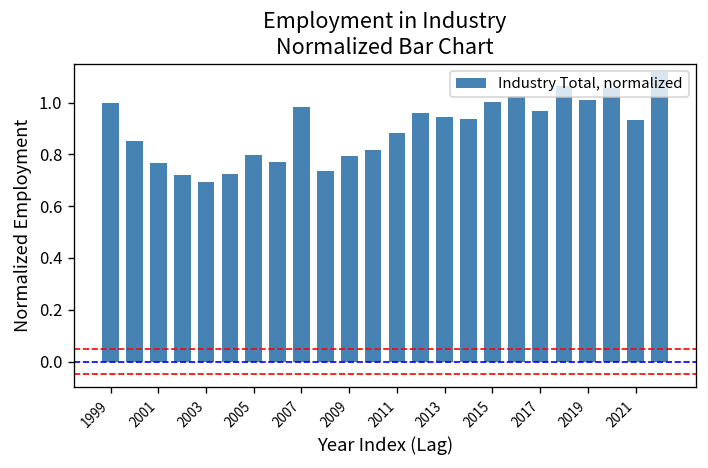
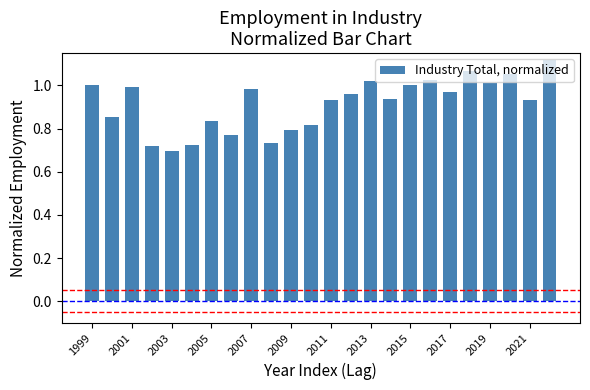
2001: 0.77 -> 0.99
2005: 0.80 -> 0.84
2011: 0.88 -> 0.93
2013: 0.95 -> 1.02
